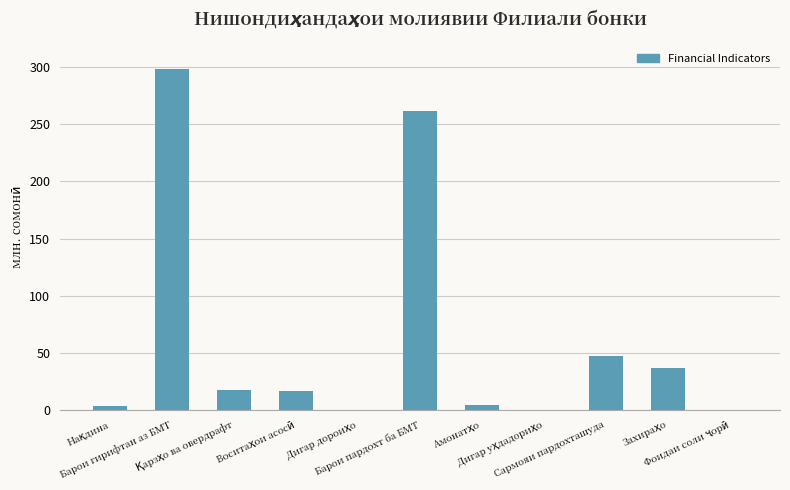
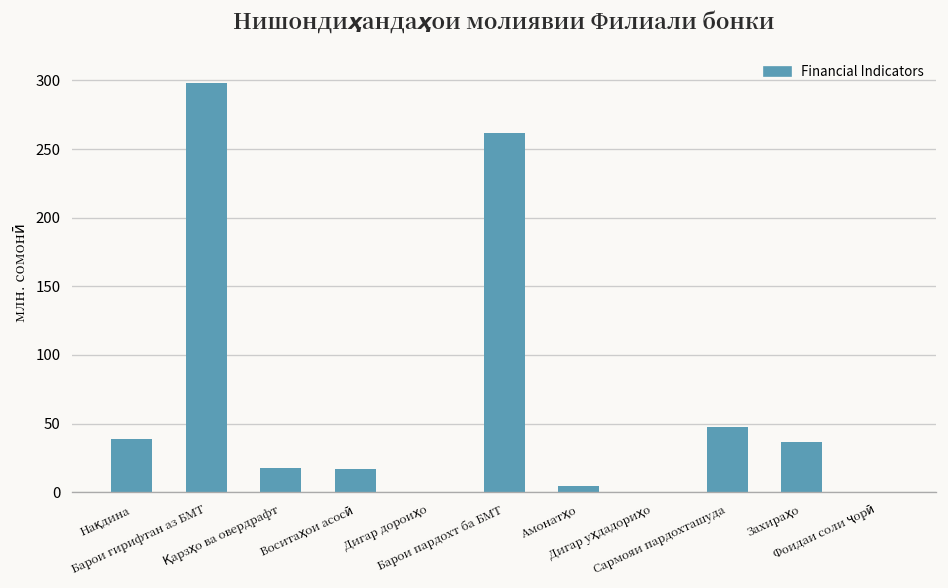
Нақдина: 3 -> 39
